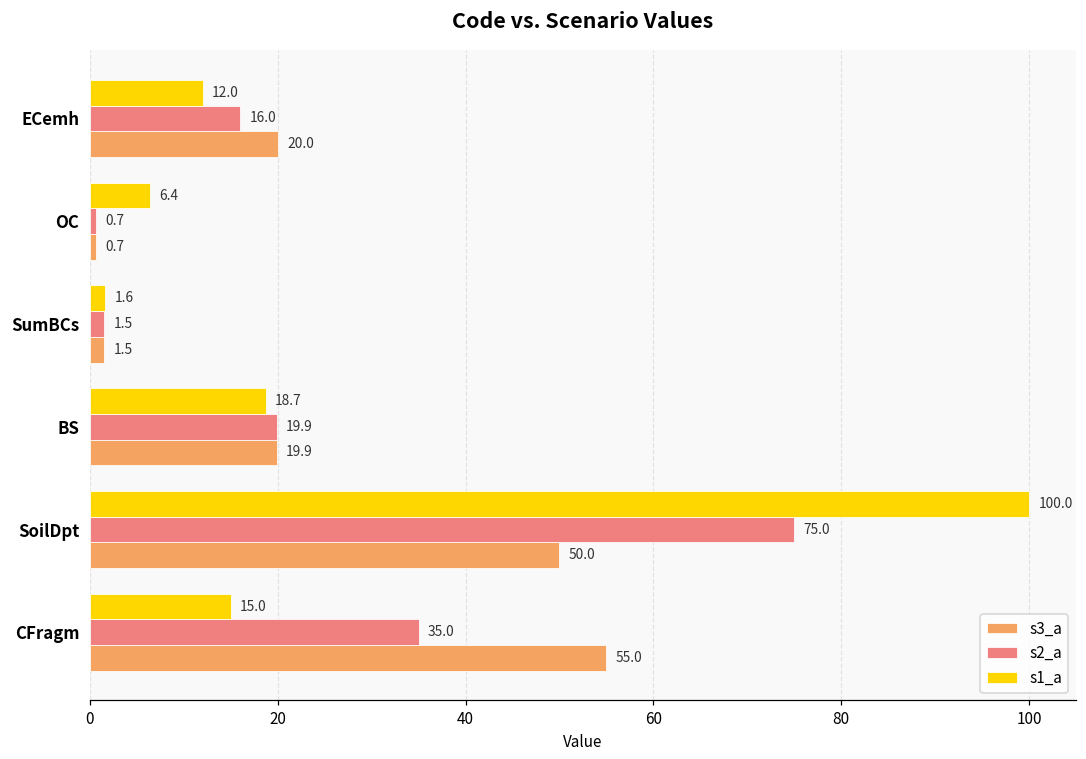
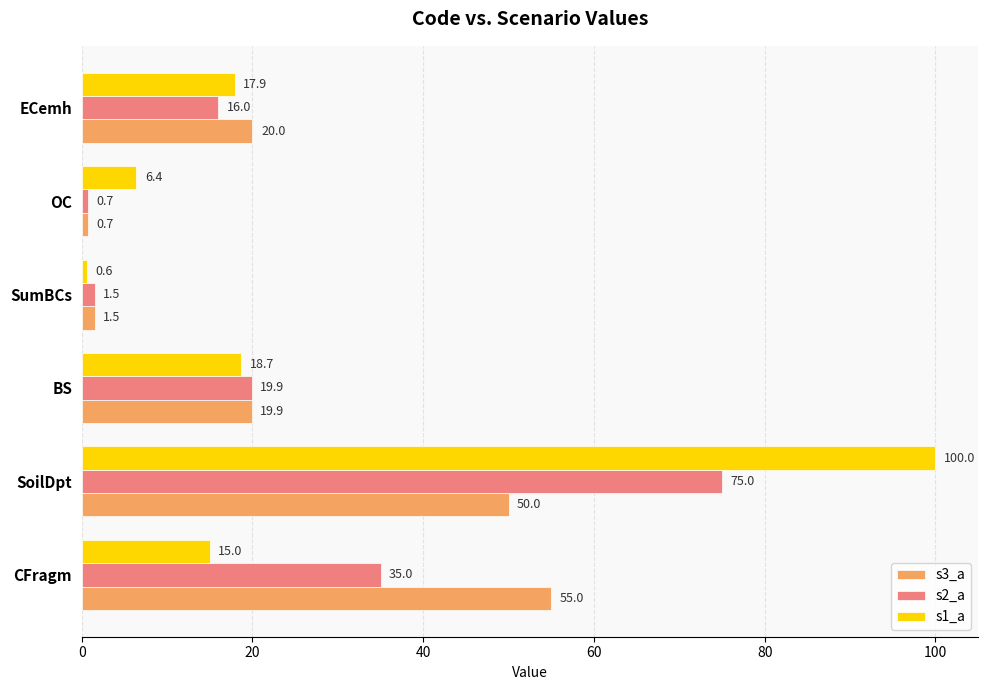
s1_a, ECemh: 12.0 -> 17.9
s1_a, SumBCs: 1.6 -> 0.6
